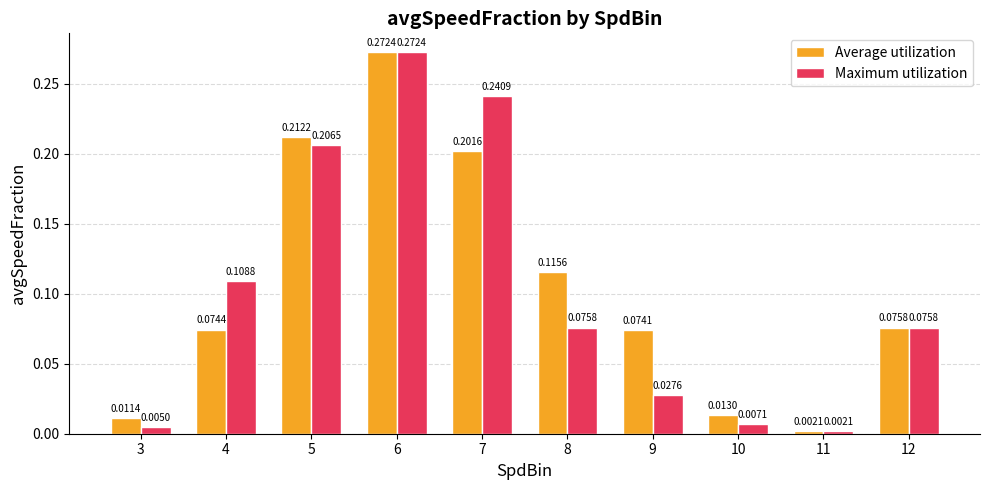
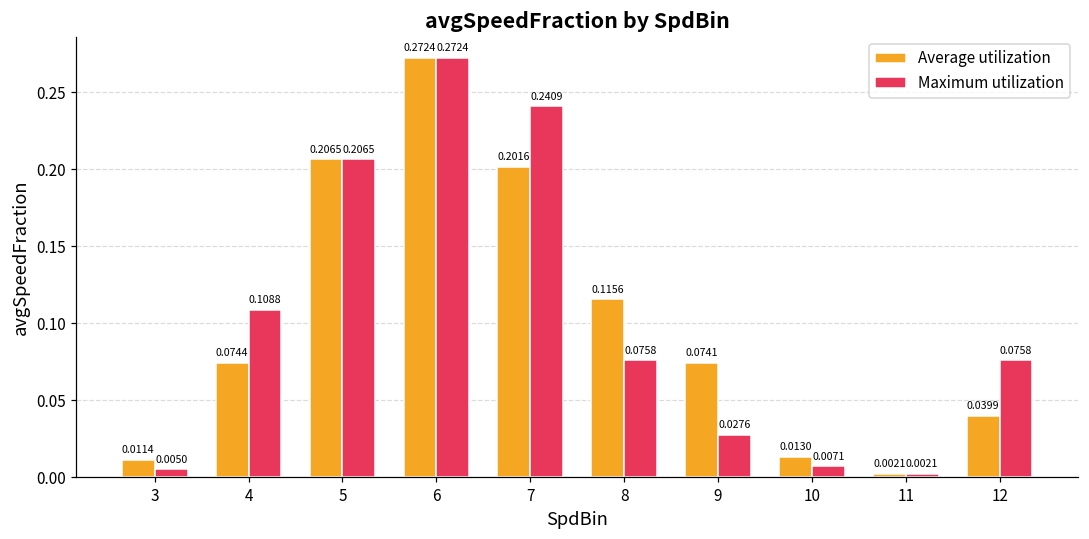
Average utilization, 5: 0.2122 -> 0.2065
Average utilization, 12: 0.0758 -> 0.0399
